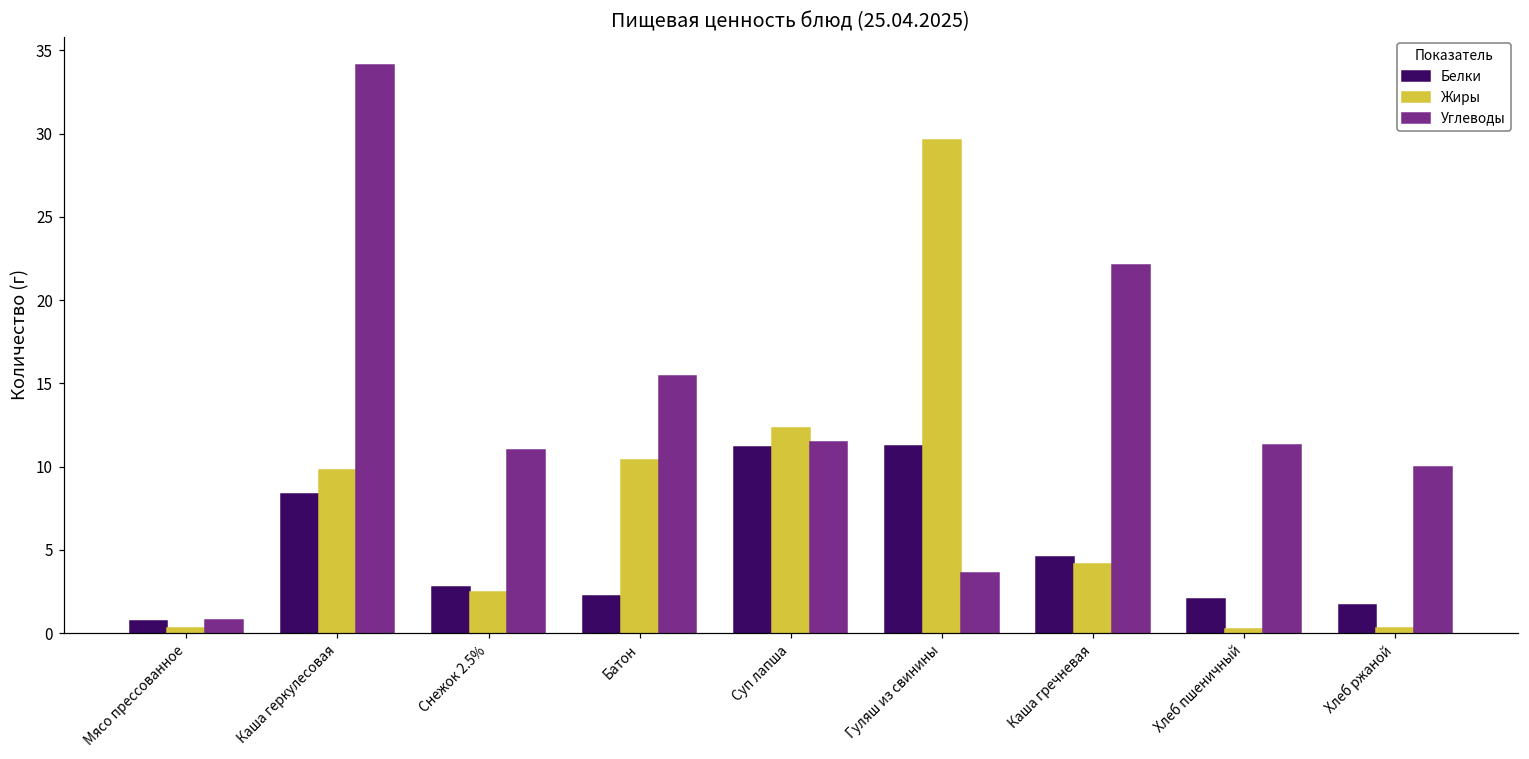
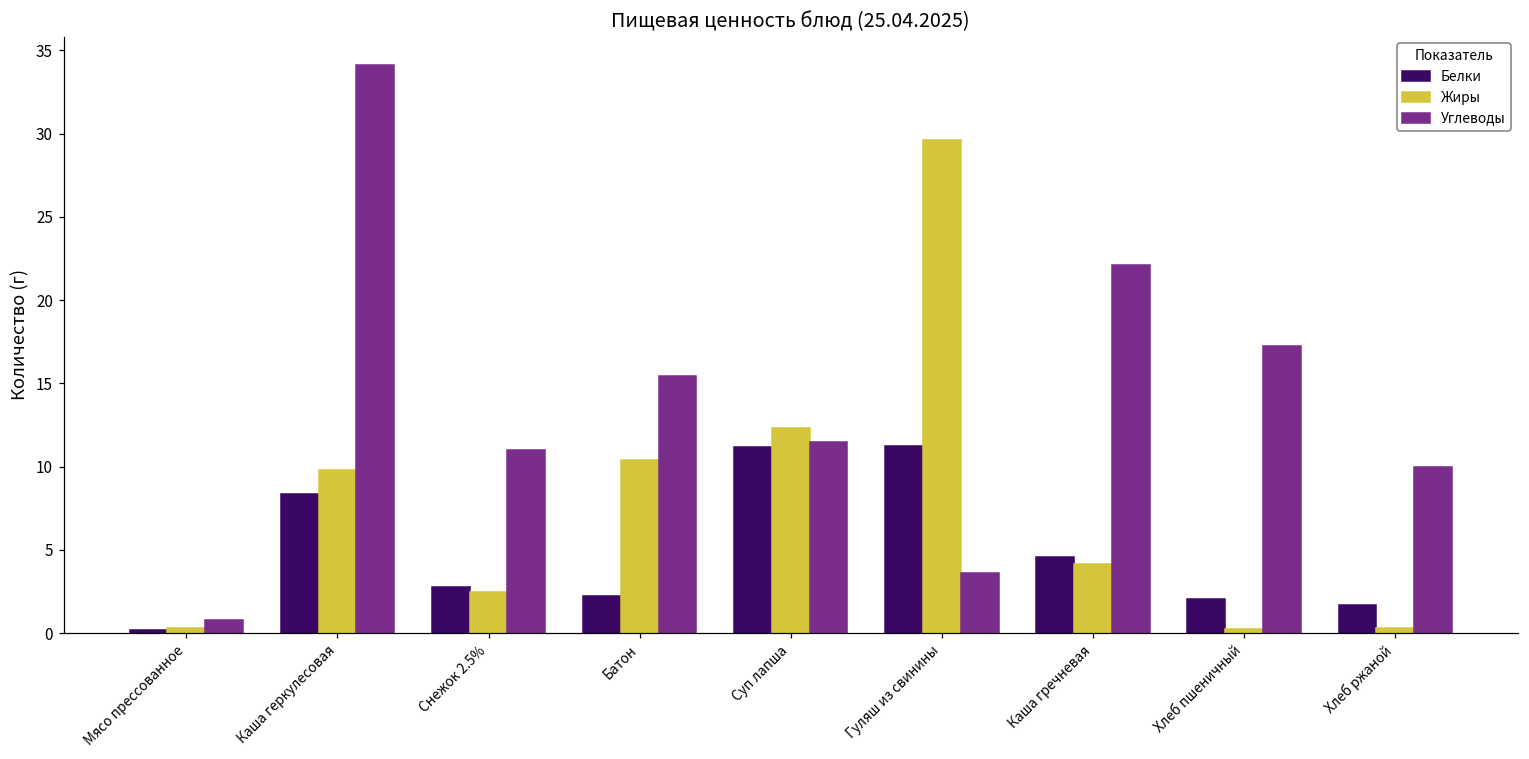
Белки, Мясо прессованное: 0.7 -> 0.2
Углеводы, Хлеб пшеничный: 11.3 -> 17.2
